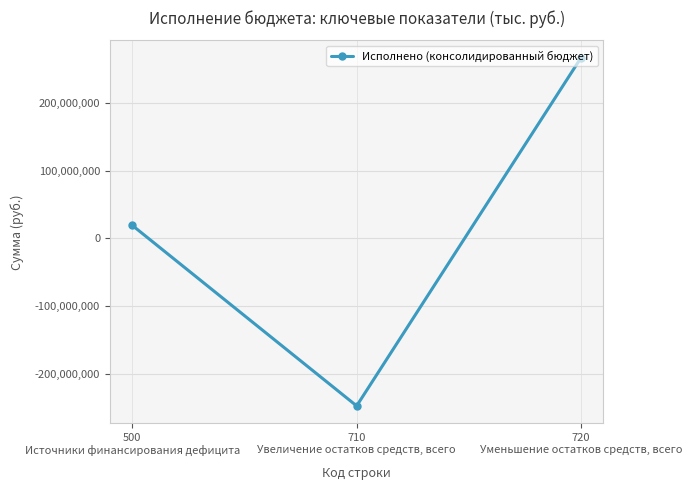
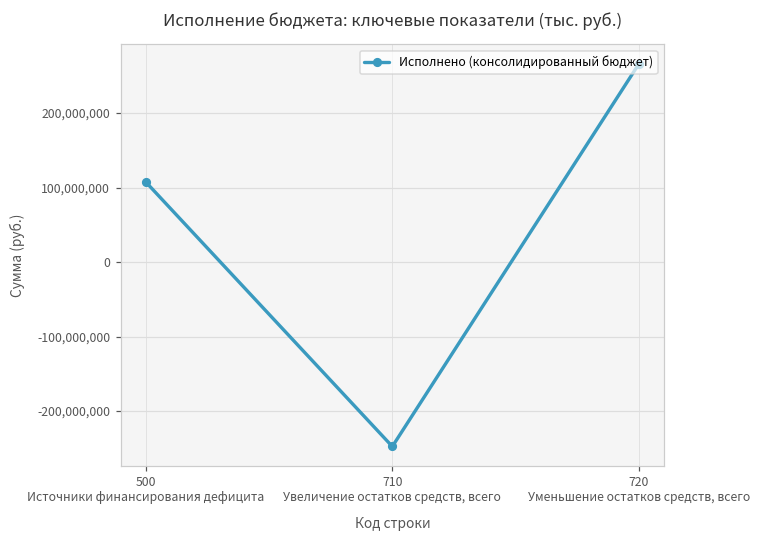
500 Источники финансирования дефицита: 20,000,000 -> 110,000,000
